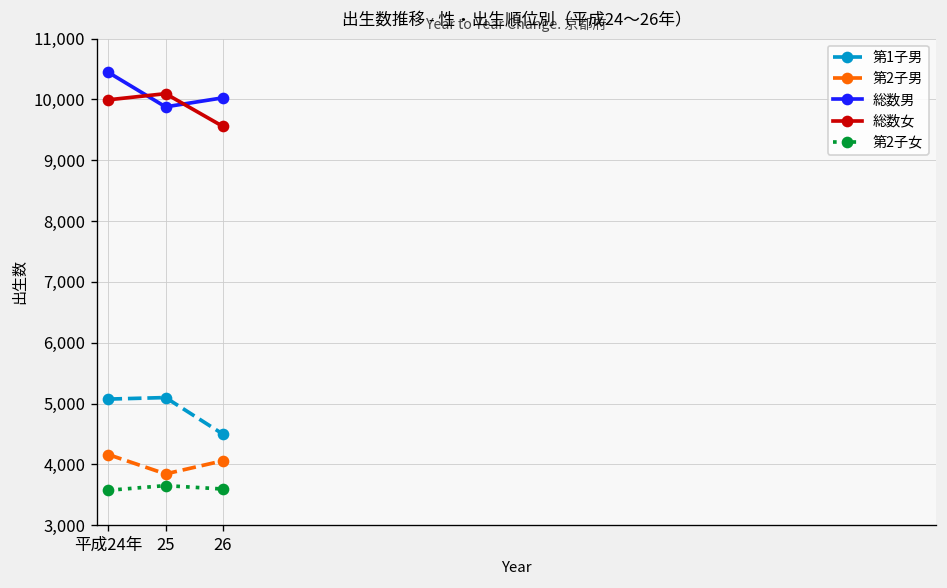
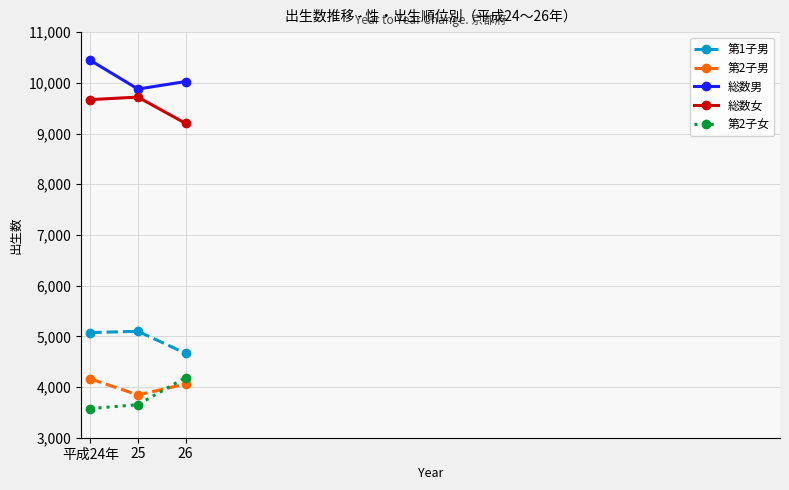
総数女, 平成24年: 10,000 -> 9,700
総数女, 25: 10,100 -> 9,700
第1子男, 26: 4,500 -> 4,700
総数女, 26: 9,600 -> 9,200
第2子女, 26: 3,600 -> 4,200
